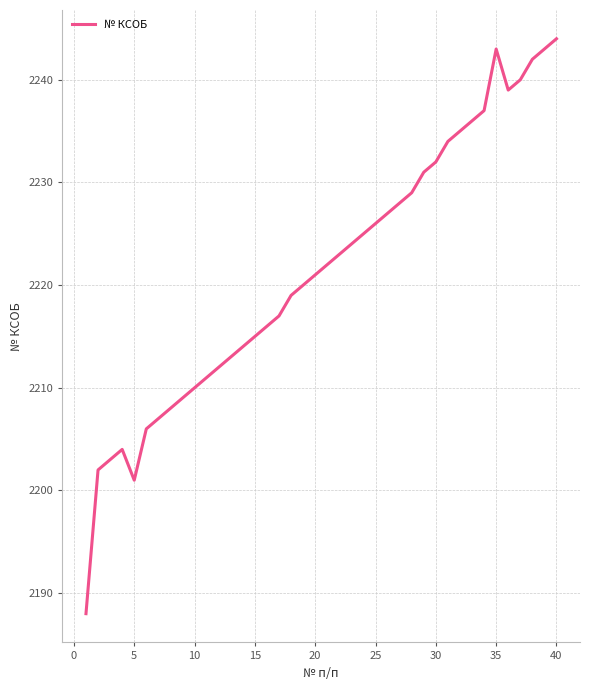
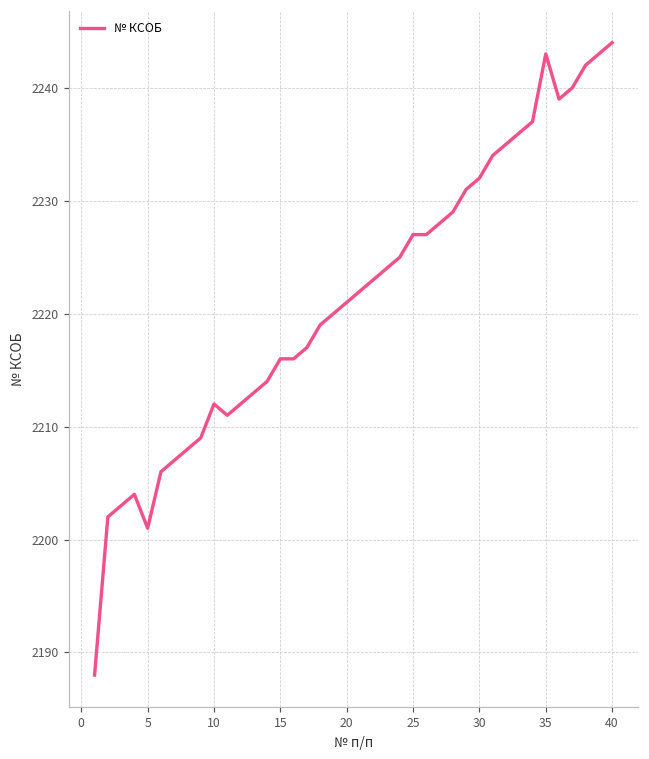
10: 2210 -> 2212
15: 2215 -> 2216
25: 2226 -> 2227
